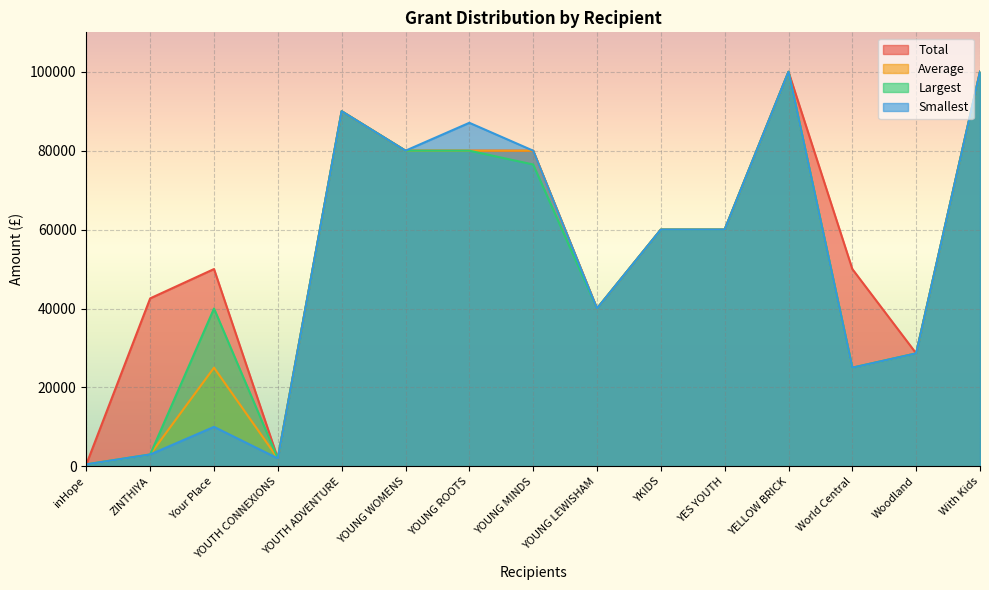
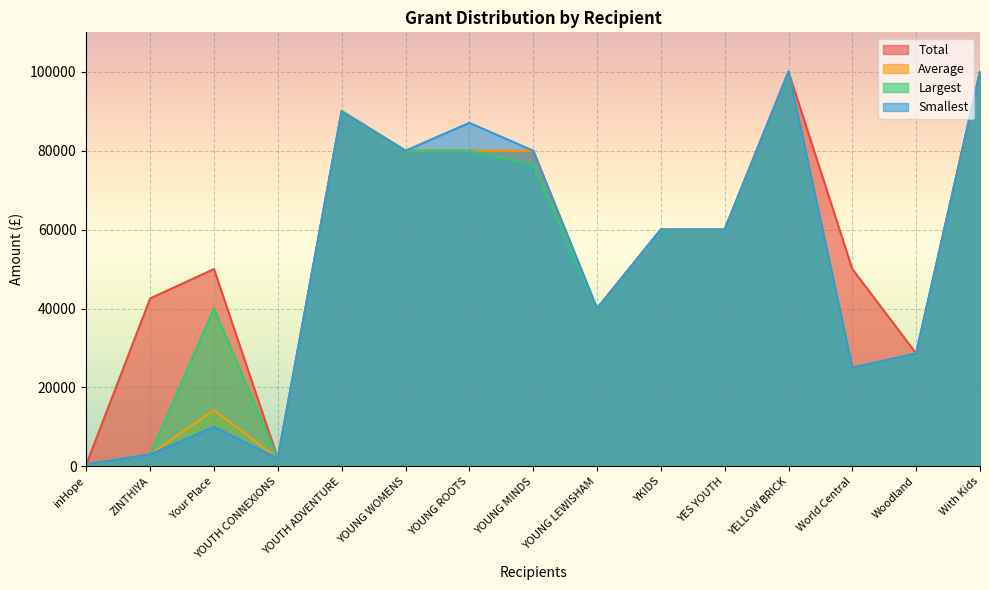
Average, Your Place: 25000 -> 14000
